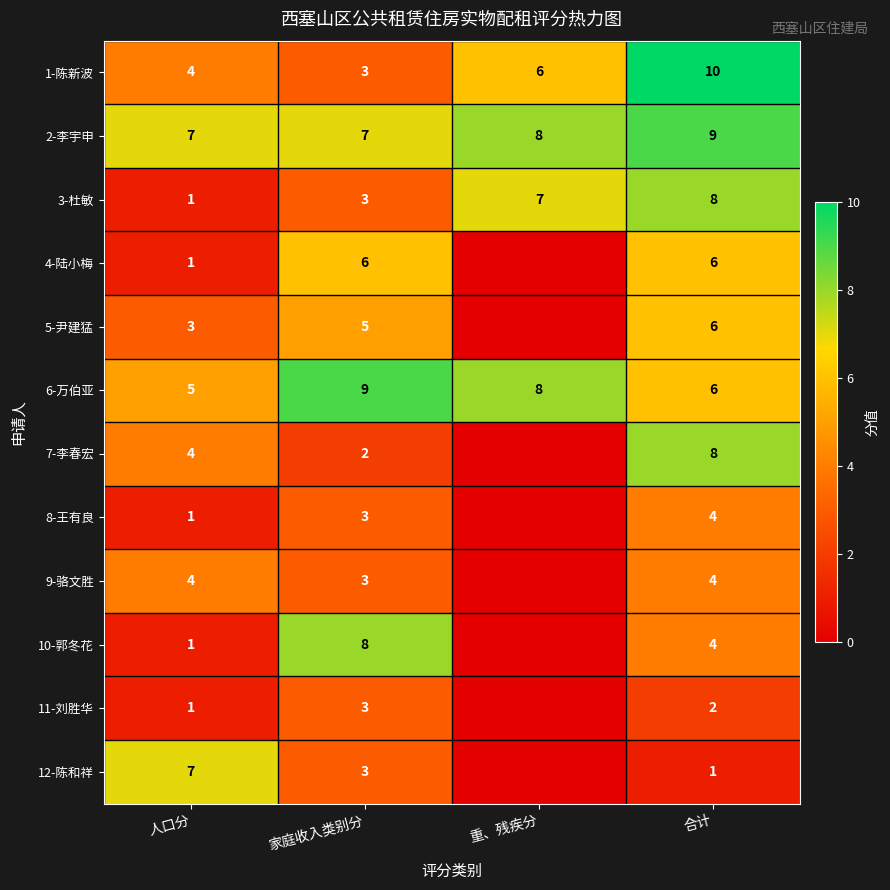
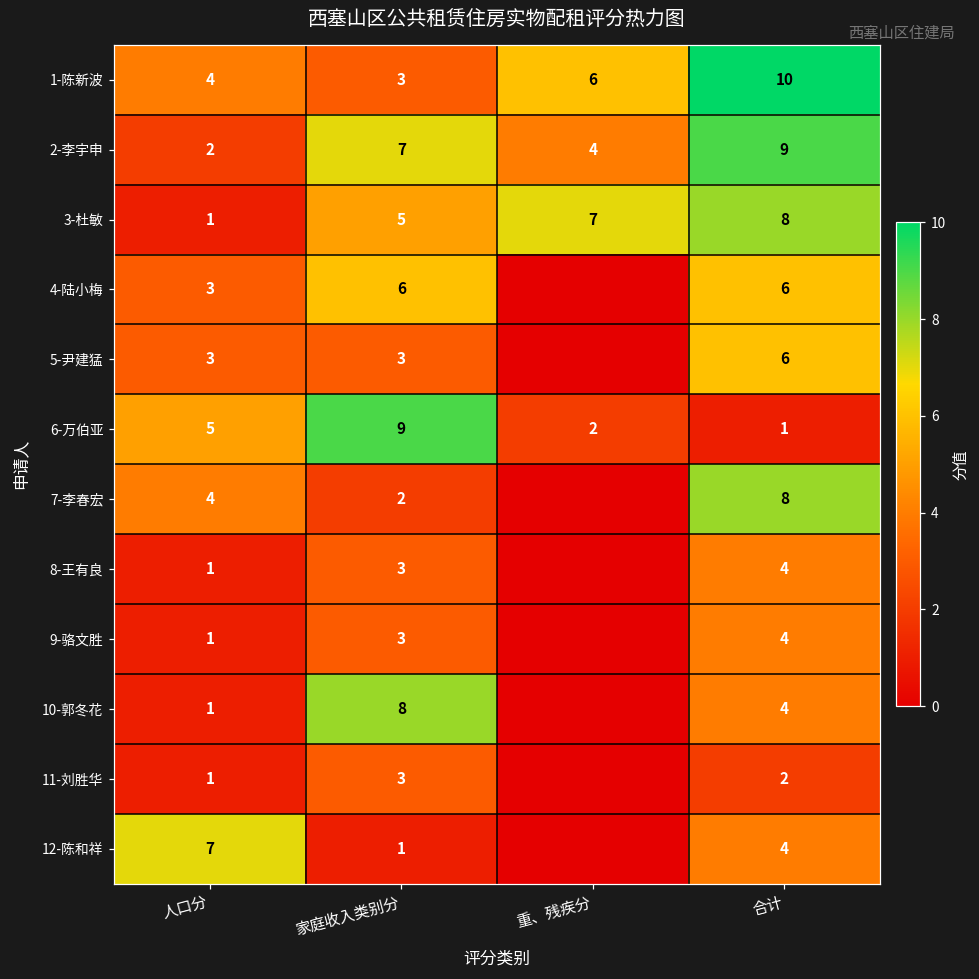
2-李宇申, 人口分: 7 -> 2
2-李宇申, 重、残疾分: 8 -> 4
3-杜敏, 家庭收入类别分: 3 -> 5
4-陆小梅, 人口分: 1 -> 3
5-尹建猛, 家庭收入类别分: 5 -> 3
6-万伯亚, 重、残疾分: 8 -> 2
6-万伯亚, 合计: 6 -> 1
9-骆文胜, 人口分: 4 -> 1
12-陈和祥, 家庭收入类别分: 3 -> 1
12-陈和祥, 合计: 1 -> 4
